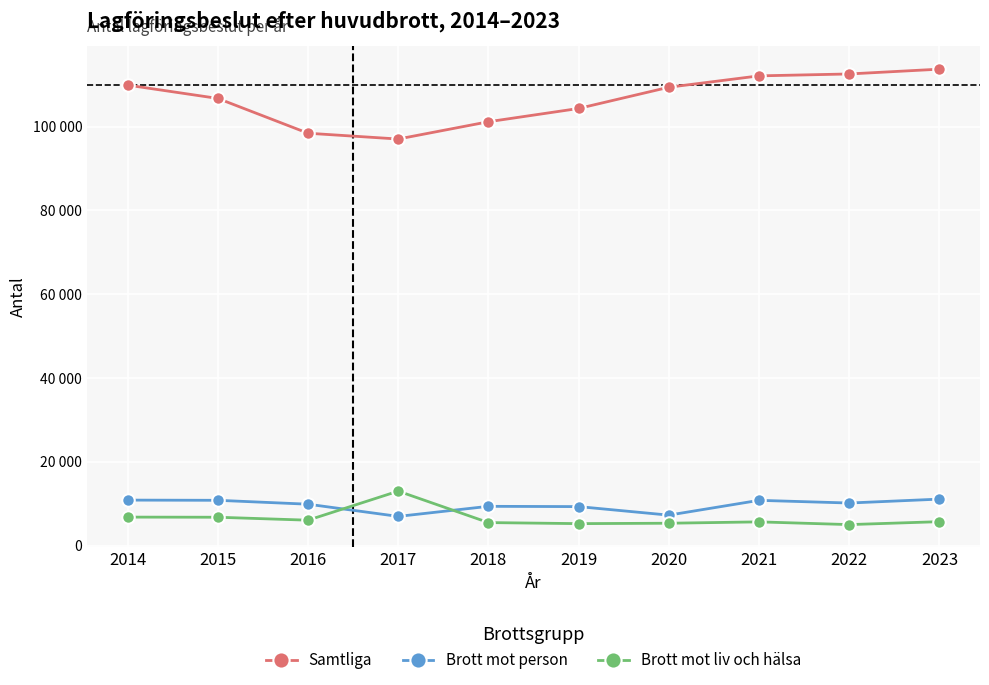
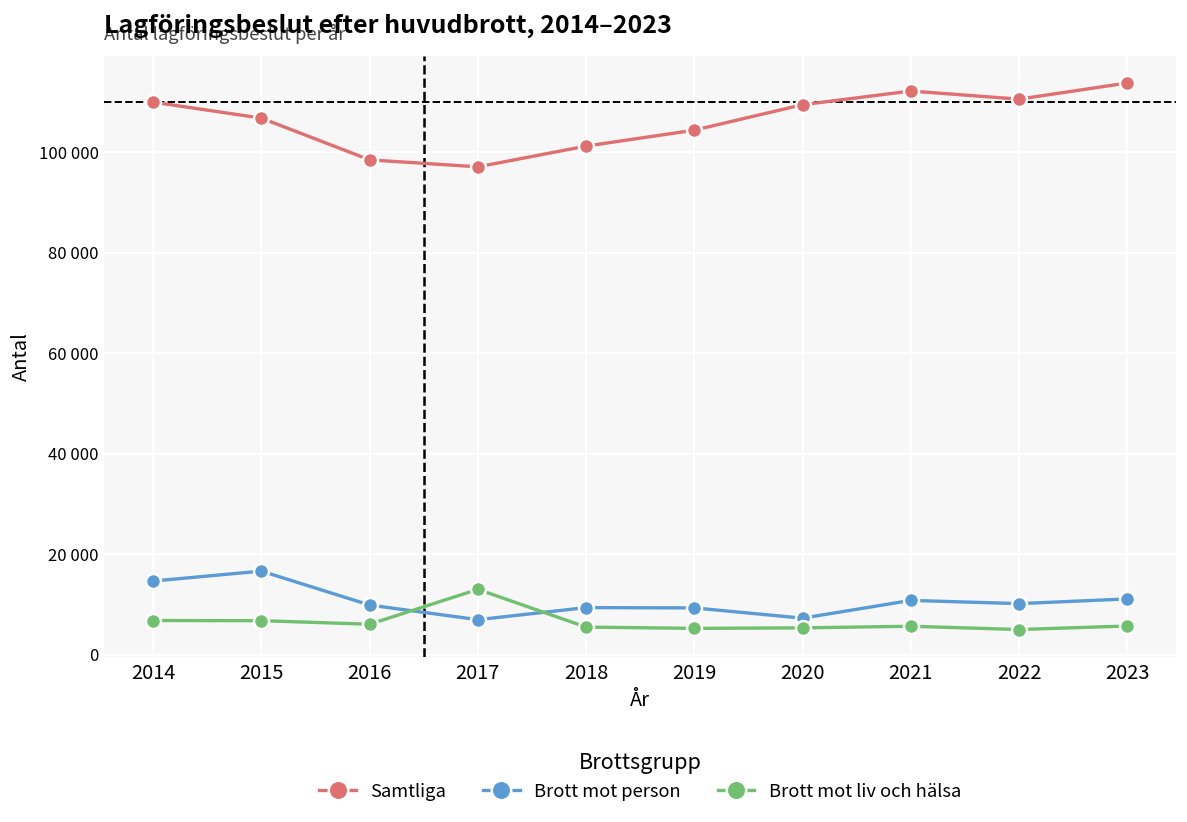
Brott mot person, 2014: 11000 -> 15000
Brott mot person, 2015: 11000 -> 17000
Samtliga, 2022: 113000 -> 111000
